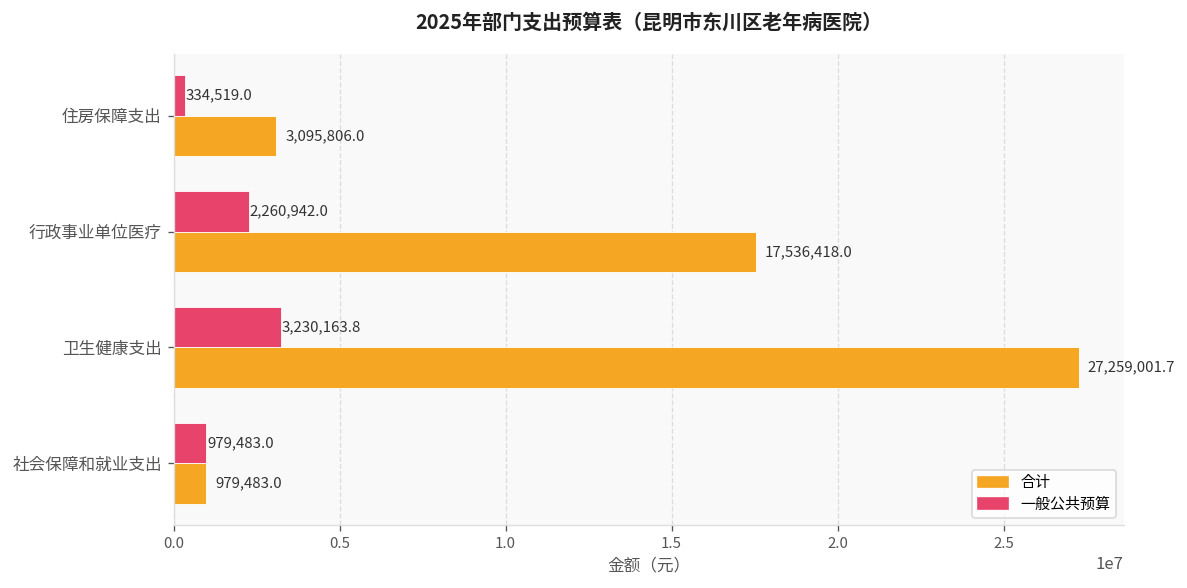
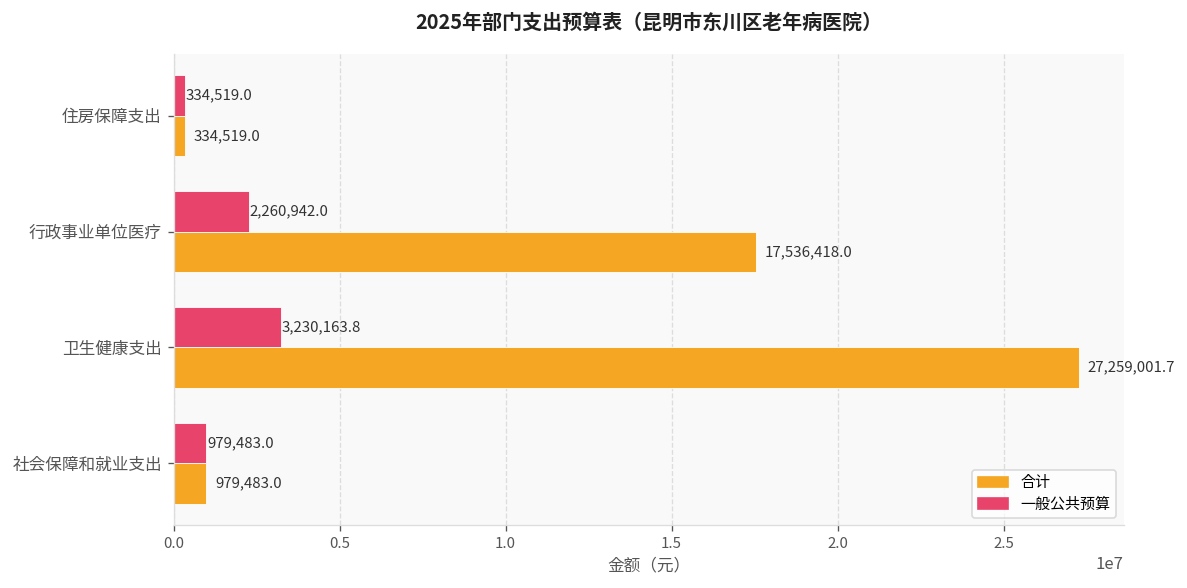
合计, 住房保障支出: 3,095,806.0 -> 334,519.0
